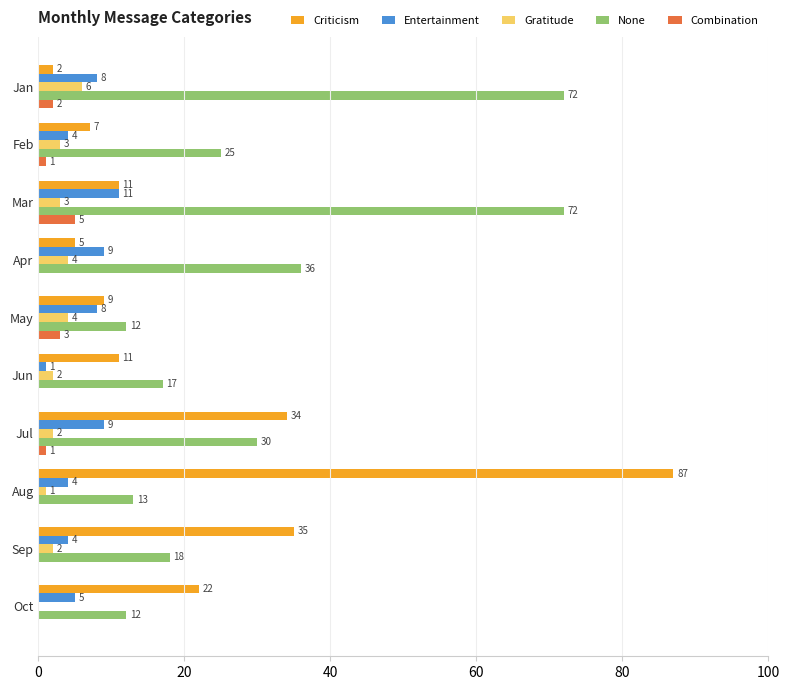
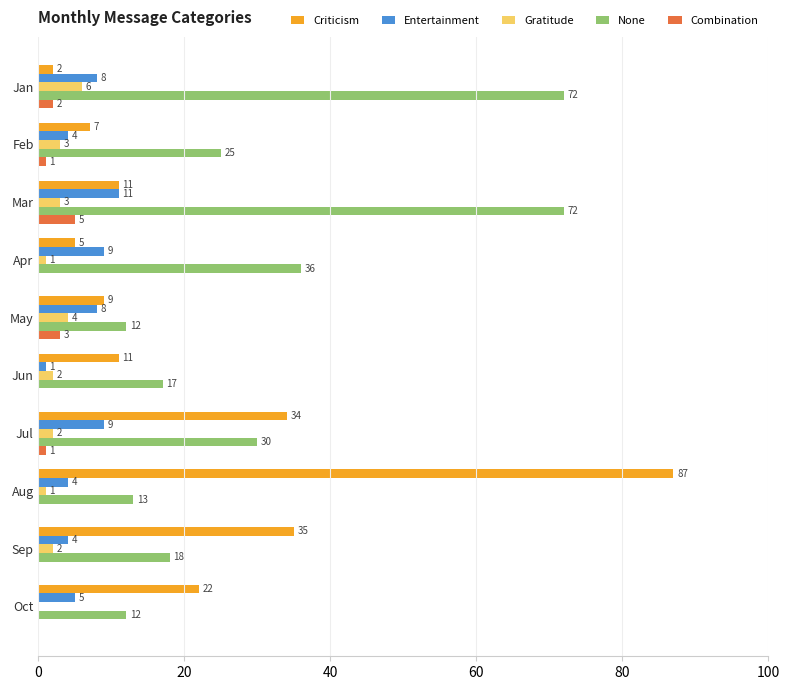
Gratitude, Apr: 4 -> 1
